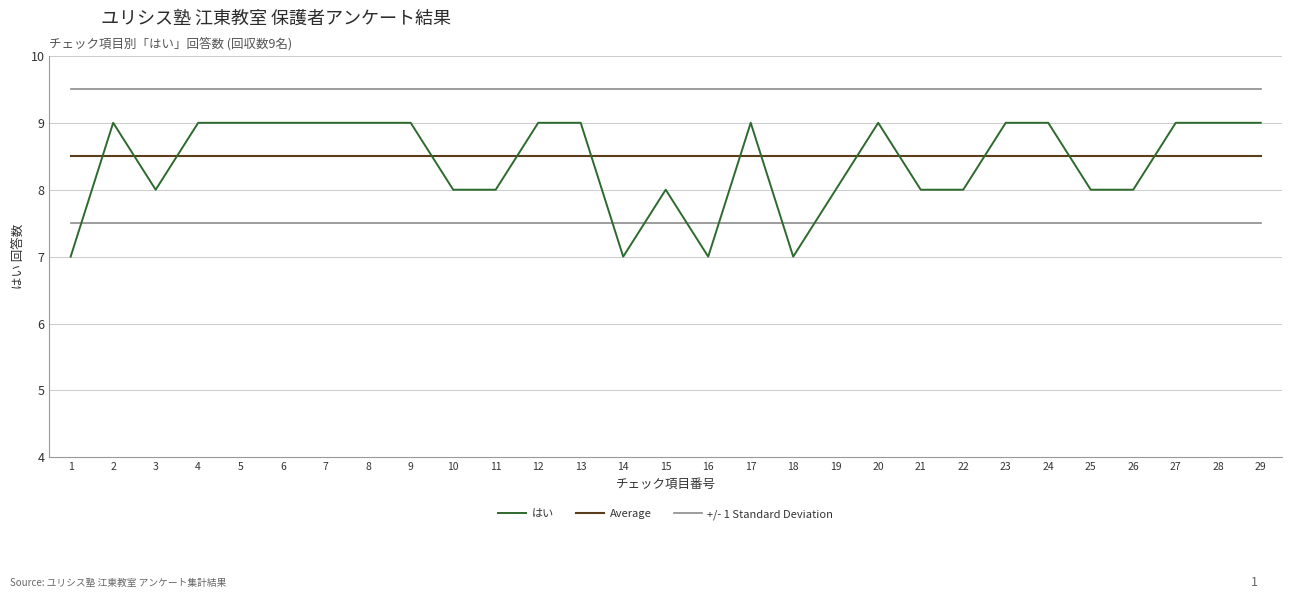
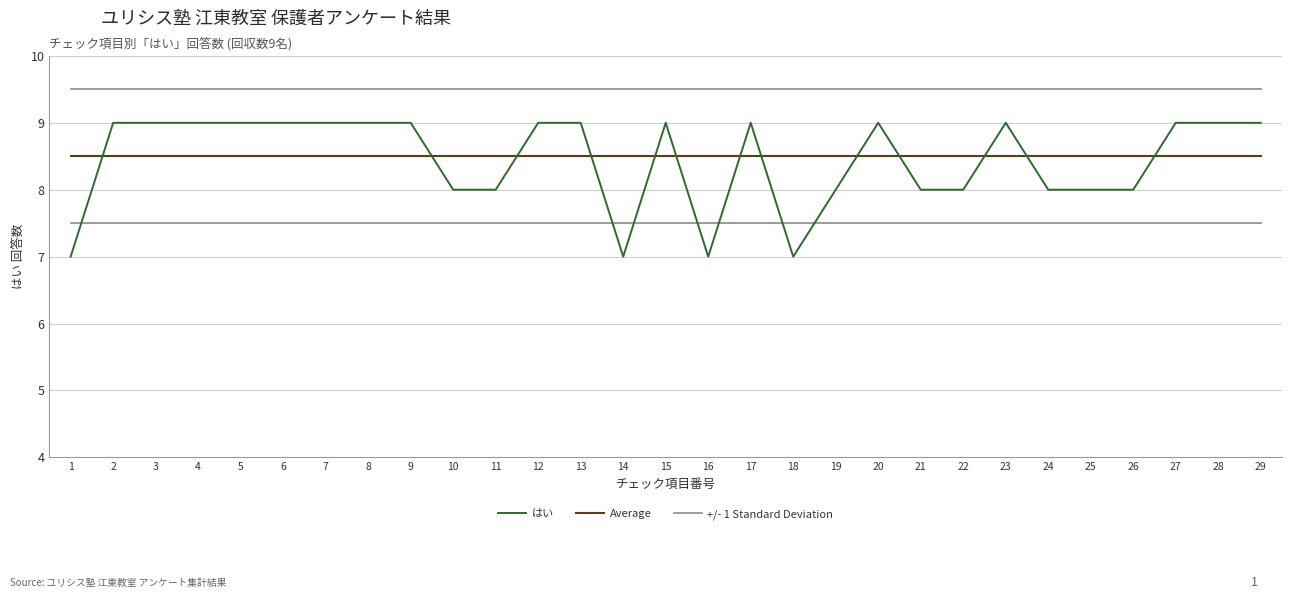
はい, 3: 8 -> 9
はい, 15: 8 -> 9
はい, 24: 9 -> 8
